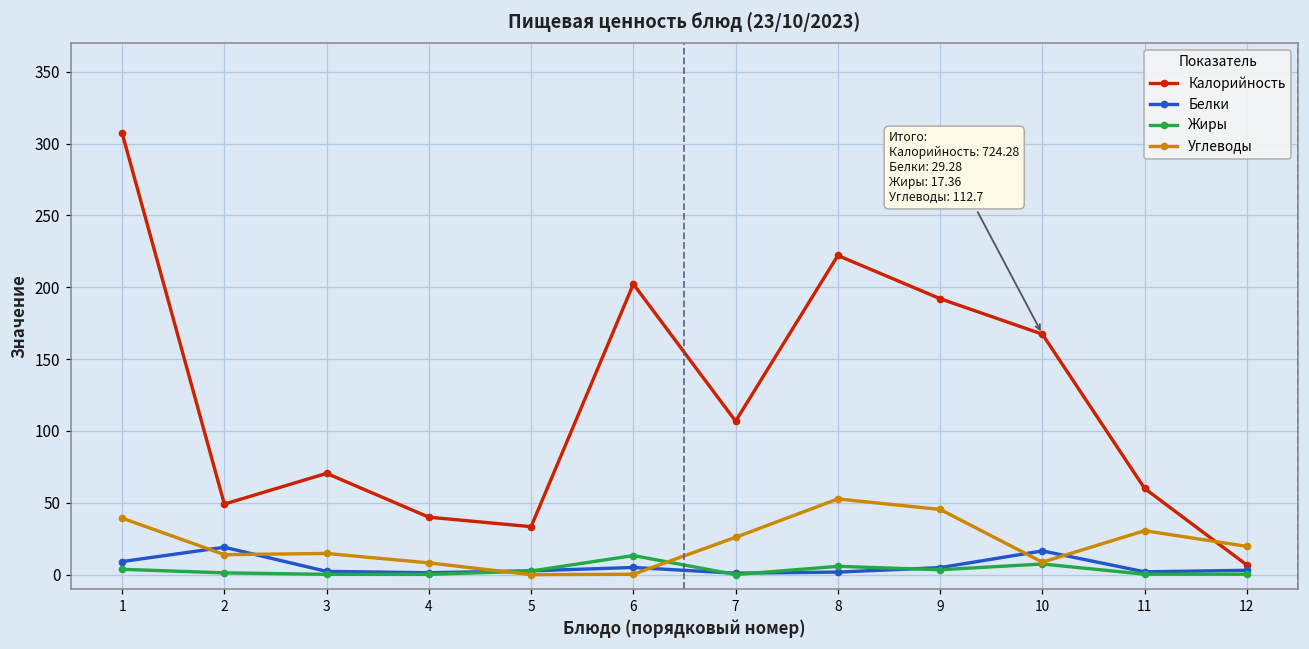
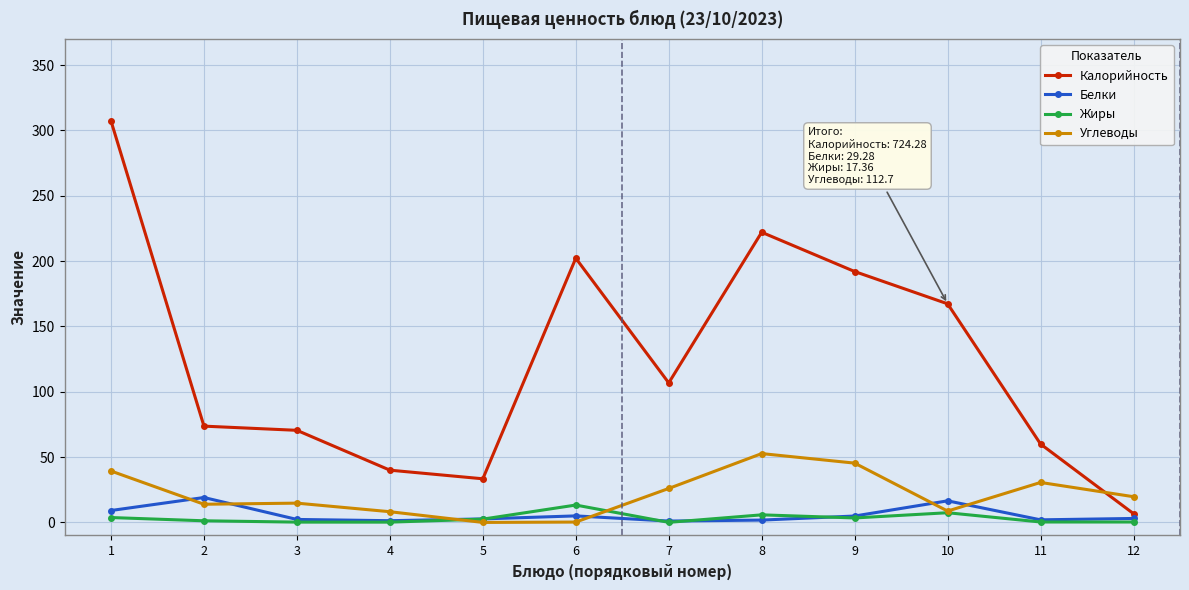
Калорийность, 2: 49 -> 74
